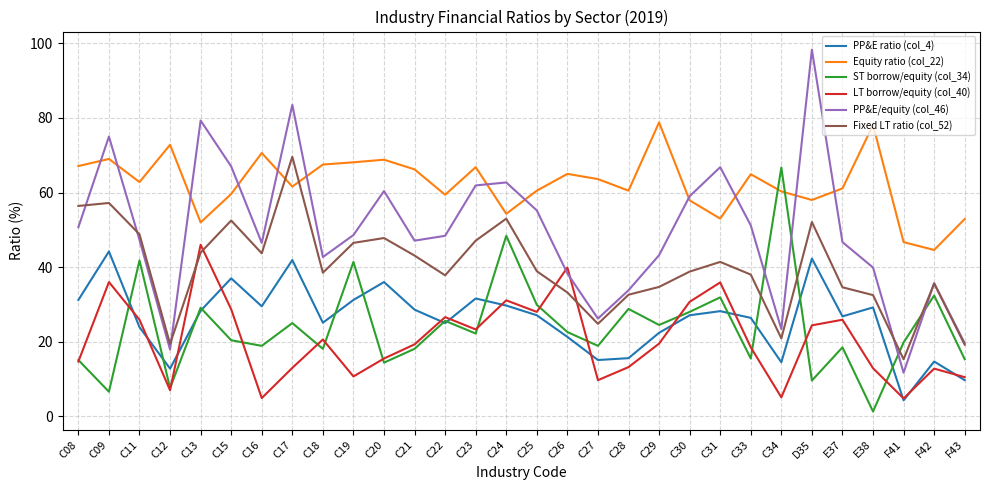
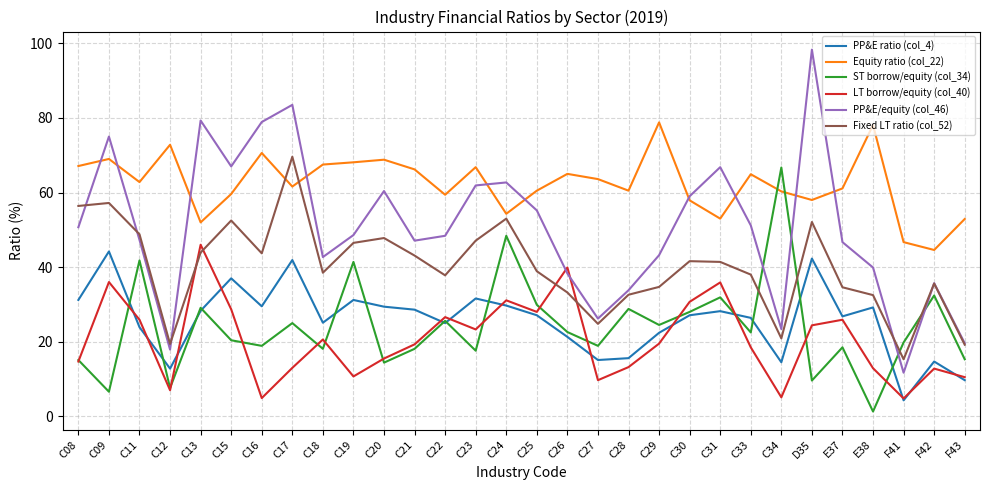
PP&E/equity (col_46), C16: 47 -> 79
PP&E ratio (col_4), C20: 36 -> 29
ST borrow/equity (col_34), C23: 22 -> 18
Fixed LT ratio (col_52), C30: 39 -> 42
ST borrow/equity (col_34), C33: 16 -> 23
